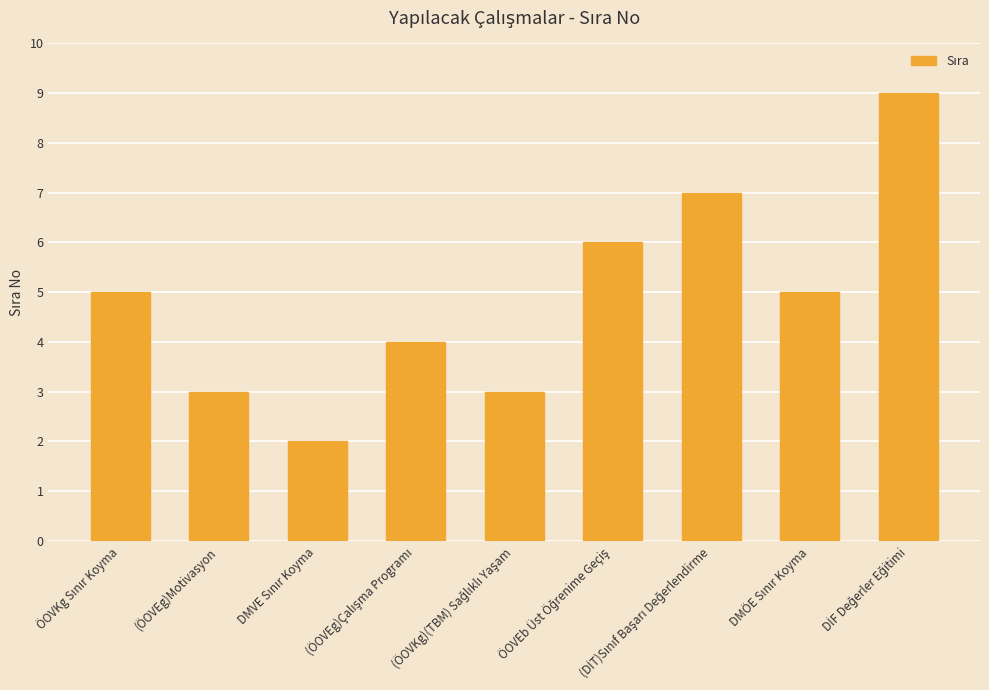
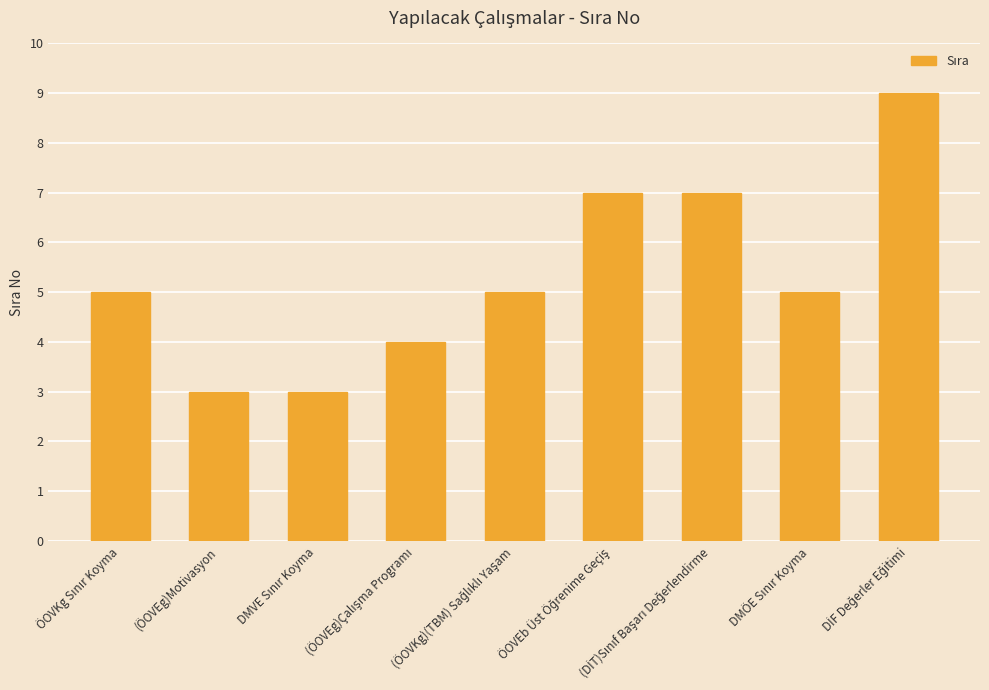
DMVE Sınır Koyma: 2 -> 3
(ÖOVKg)(TBM) Sağlıklı Yaşam: 3 -> 5
ÖOVEb Üst Öğrenime Geçiş: 6 -> 7
